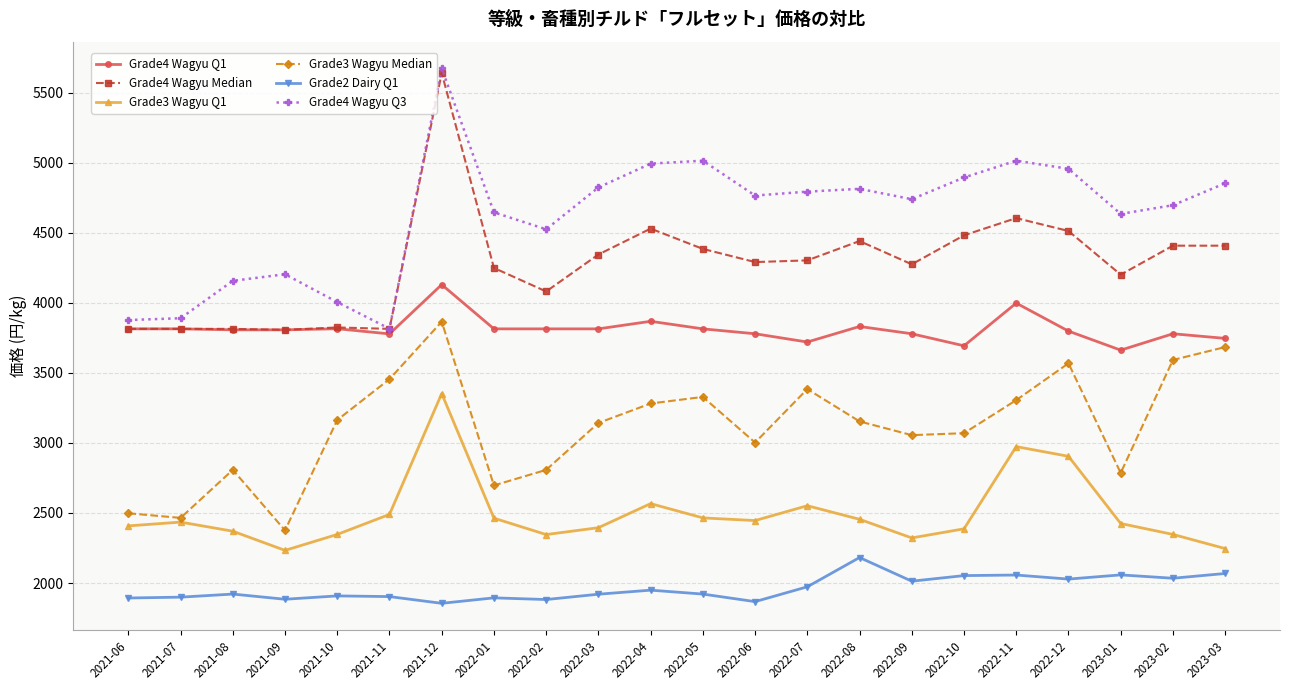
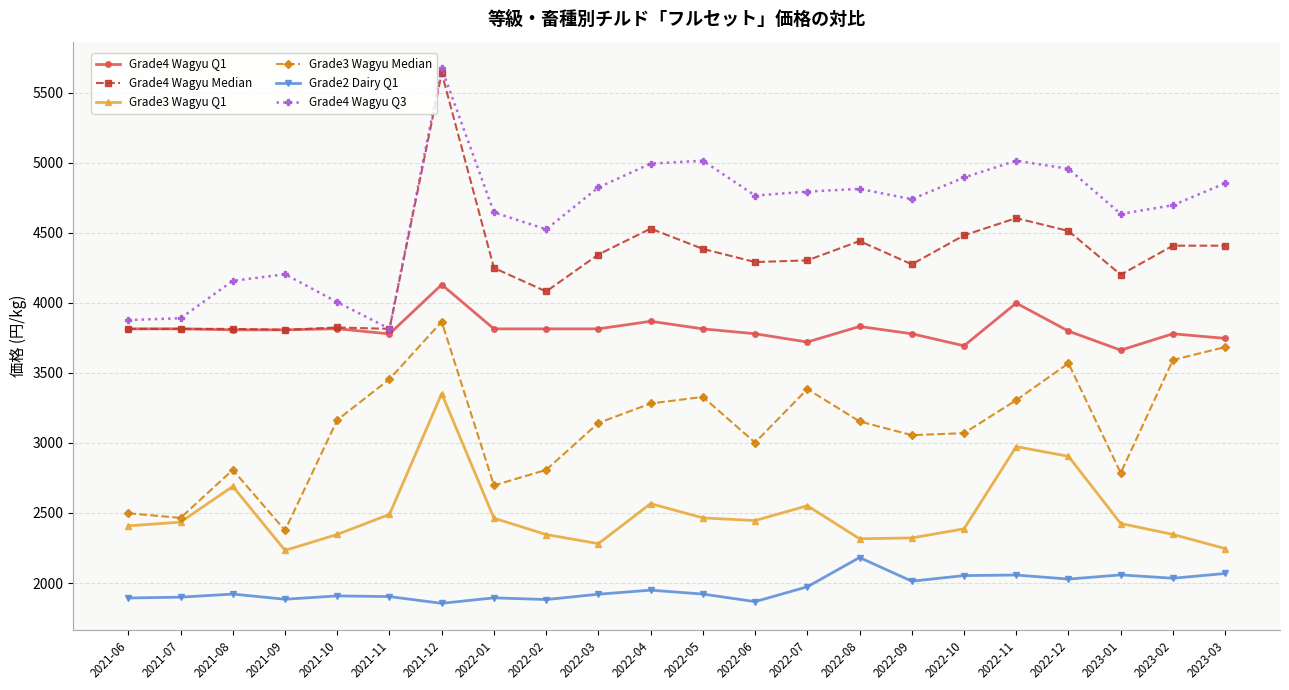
Grade3 Wagyu Q1, 2021-08: 2370 -> 2690
Grade3 Wagyu Q1, 2022-03: 2400 -> 2280
Grade3 Wagyu Q1, 2022-08: 2460 -> 2320
